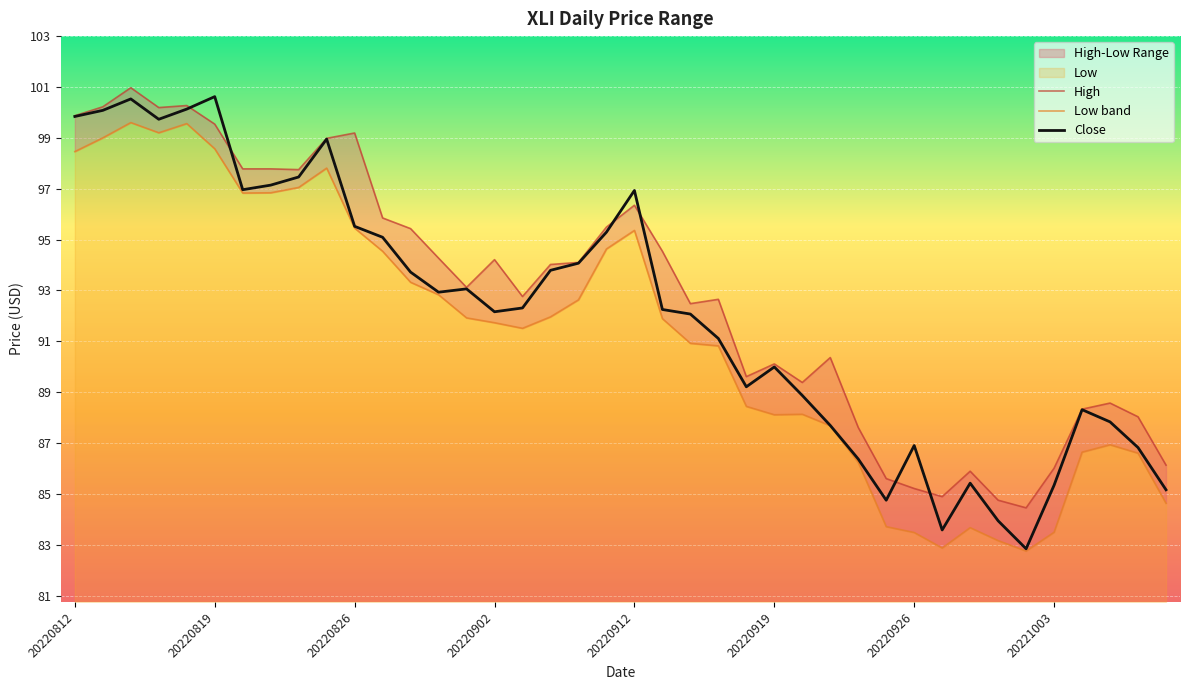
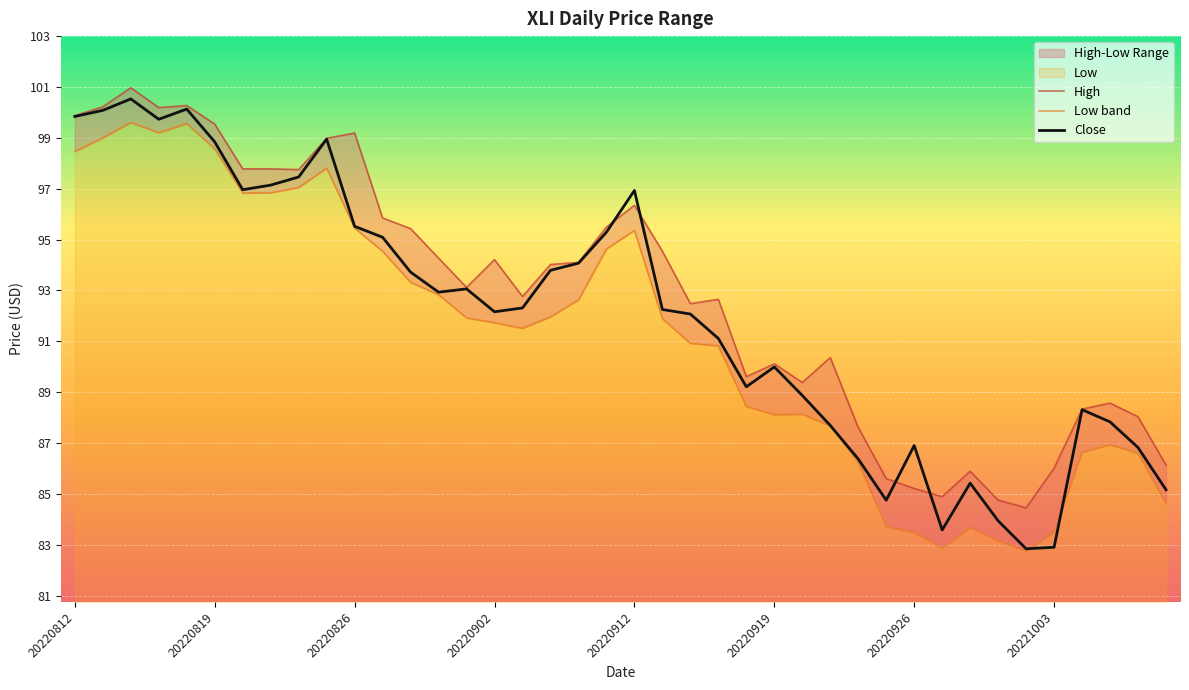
Close, 20220819: 100.6 -> 98.8
Close, 20221003: 85.3 -> 82.9
